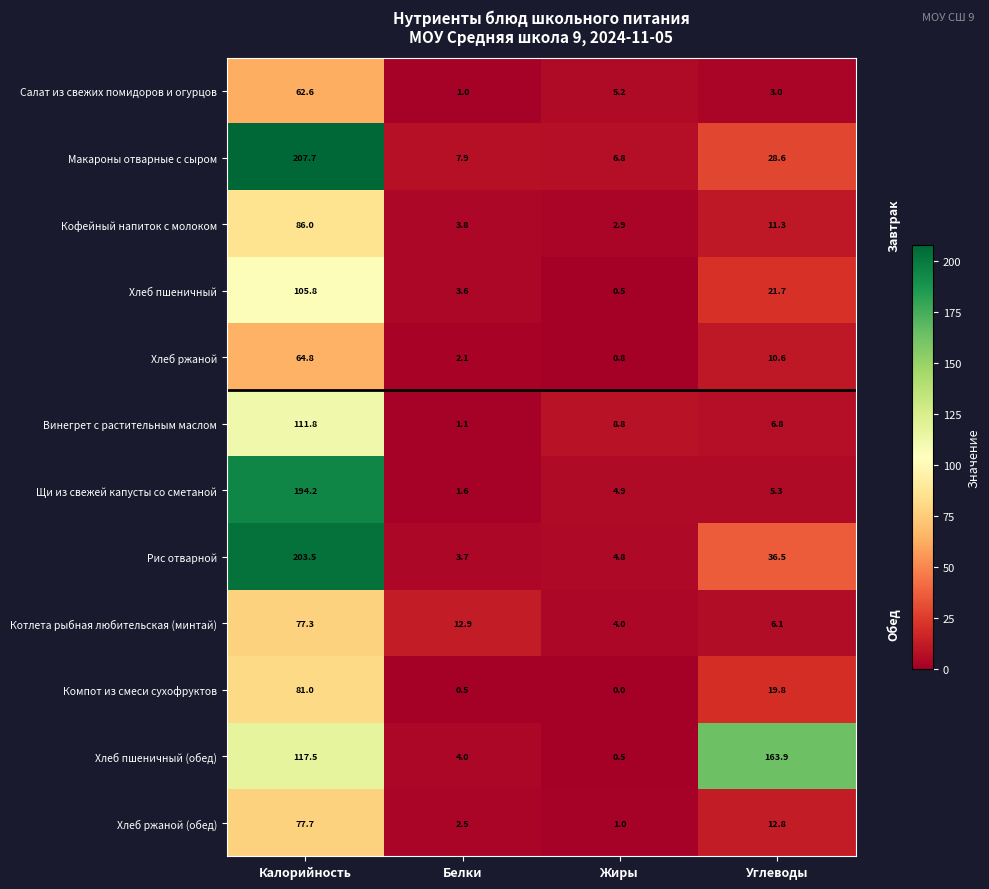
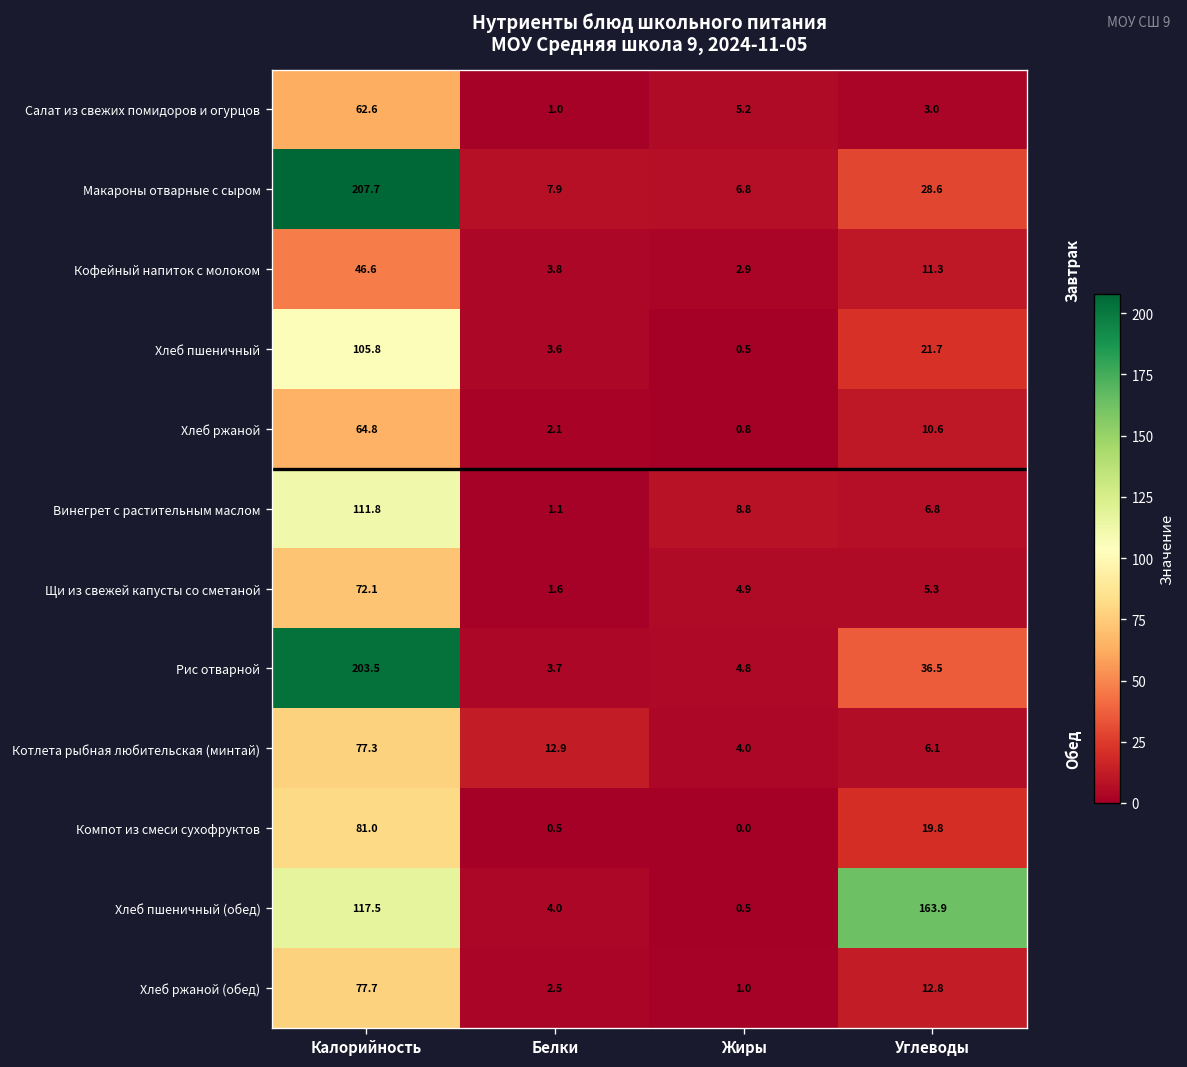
Кофейный напиток с молоком, Калорийность: 86.0 -> 46.6
Щи из свежей капусты со сметаной, Калорийность: 194.2 -> 72.1
